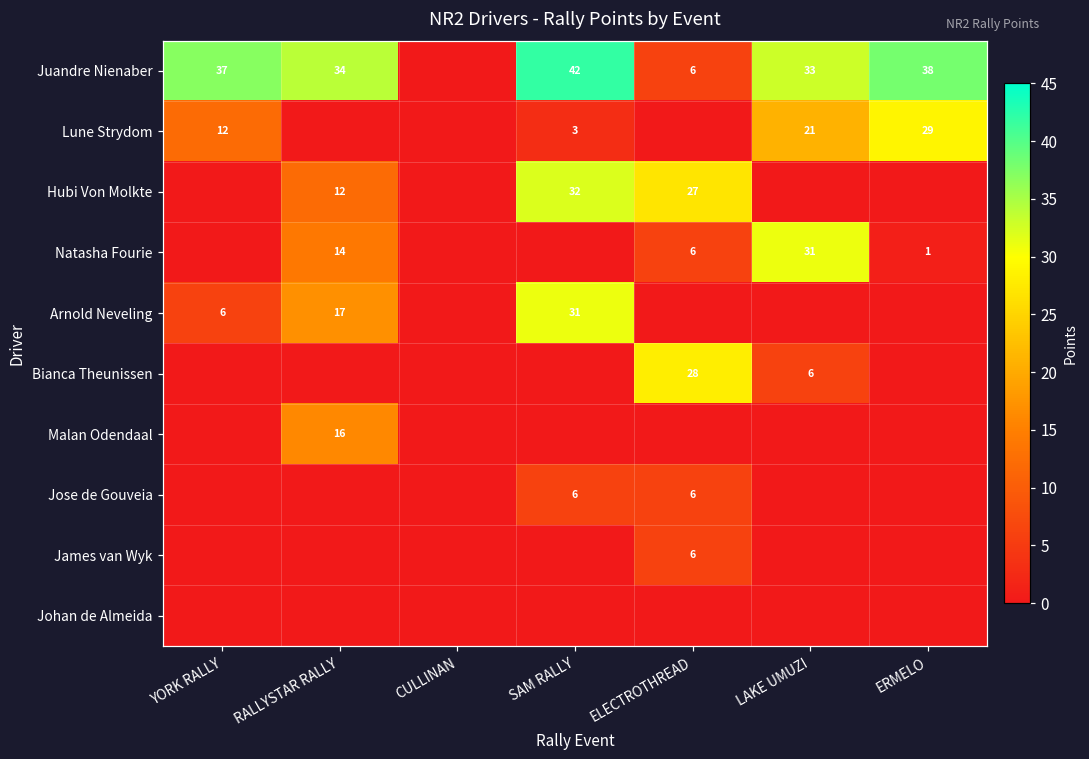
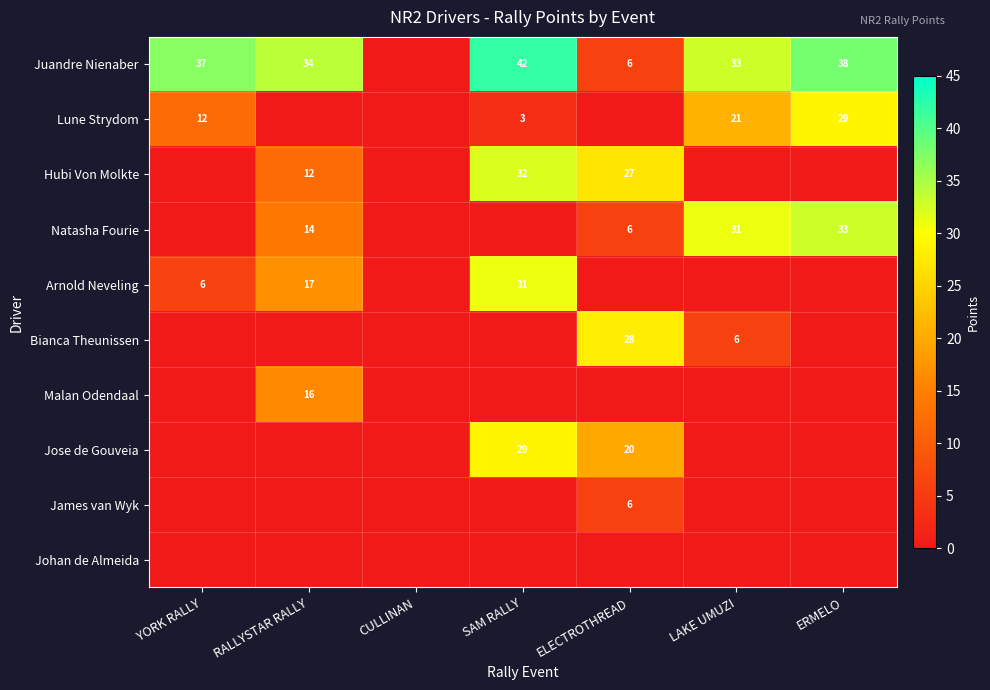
Natasha Fourie, ERMELO: 1 -> 33
Jose de Gouveia, SAM RALLY: 6 -> 29
Jose de Gouveia, ELECTROTHREAD: 6 -> 20
